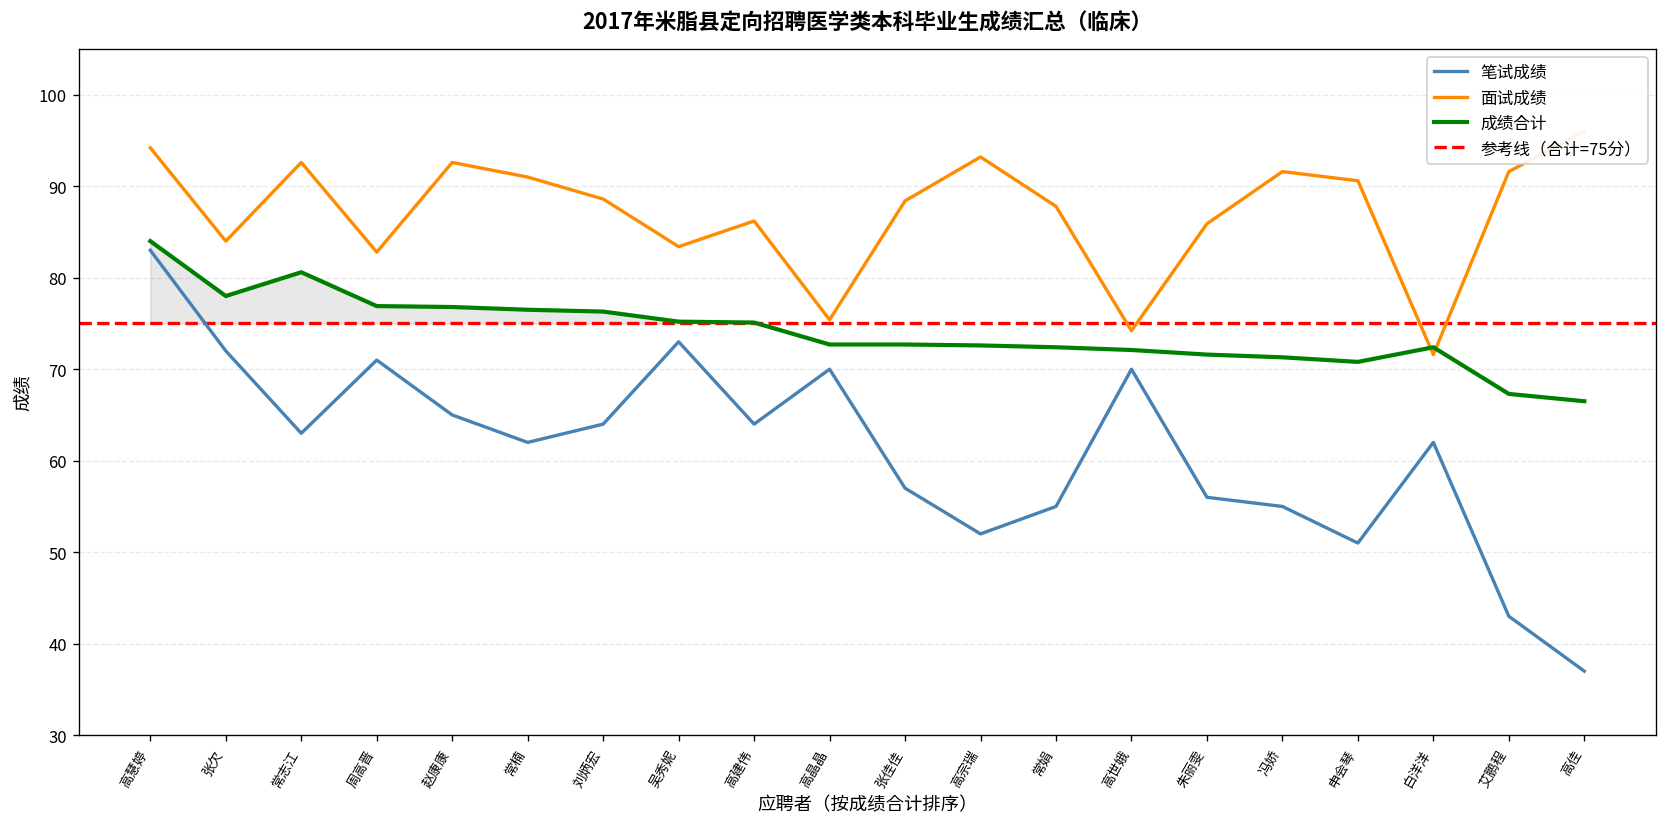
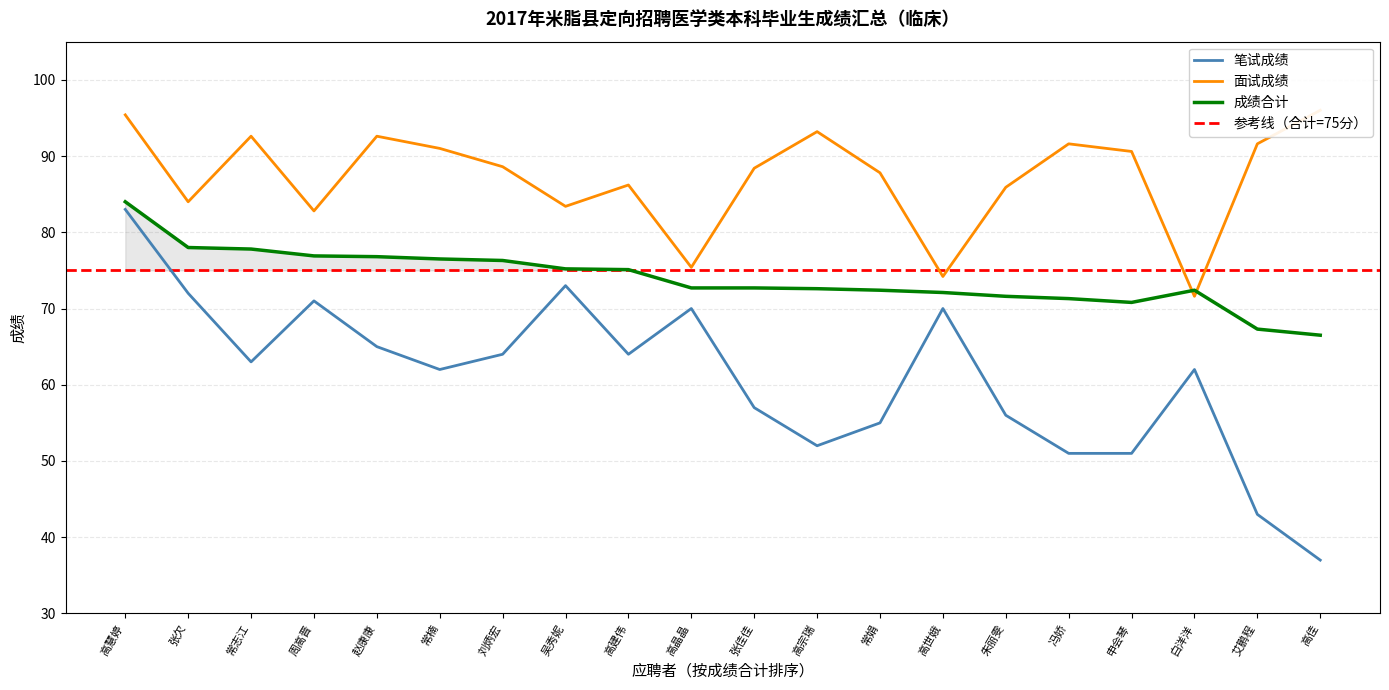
面试成绩, 高慧婷: 94 -> 95
成绩合计, 常志江: 81 -> 78
笔试成绩, 冯娇: 55 -> 51
